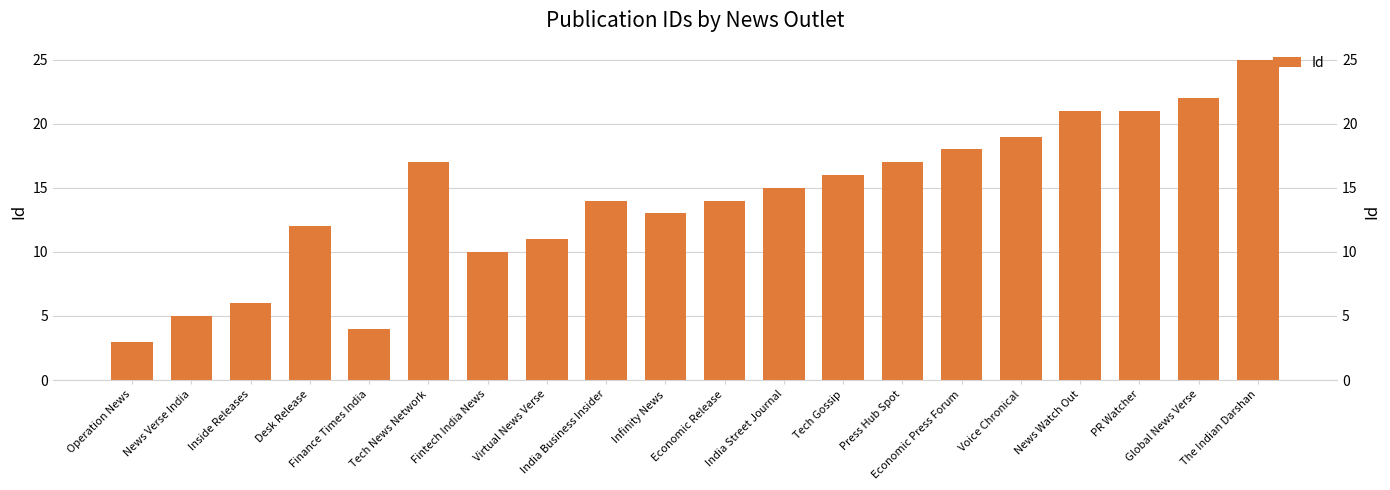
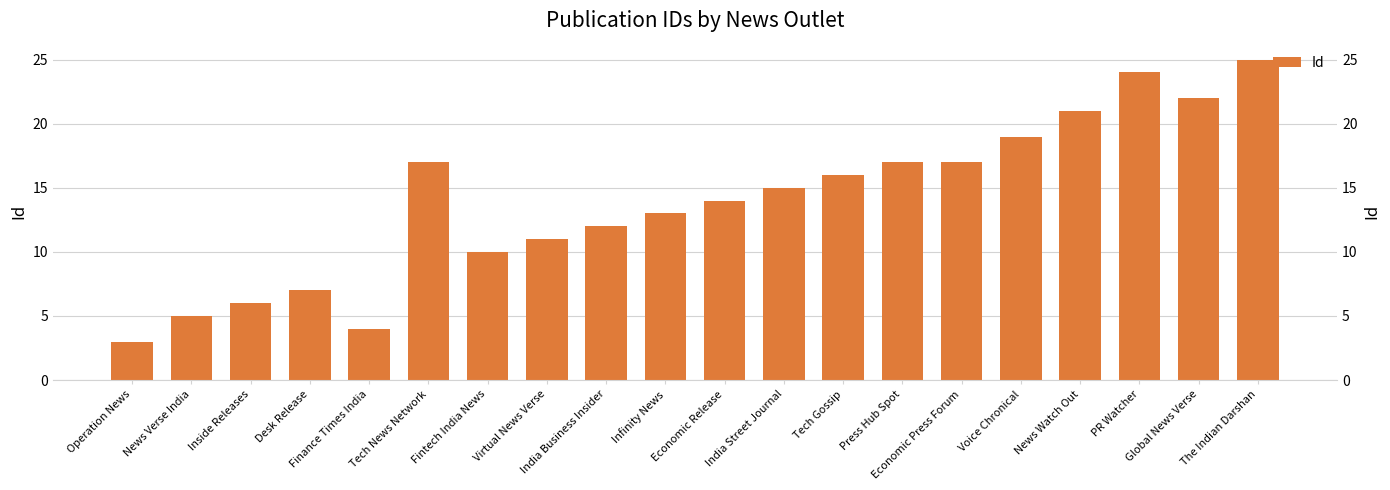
Desk Release: 12 -> 7
India Business Insider: 14 -> 12
Economic Press Forum: 18 -> 17
PR Watcher: 21 -> 24
